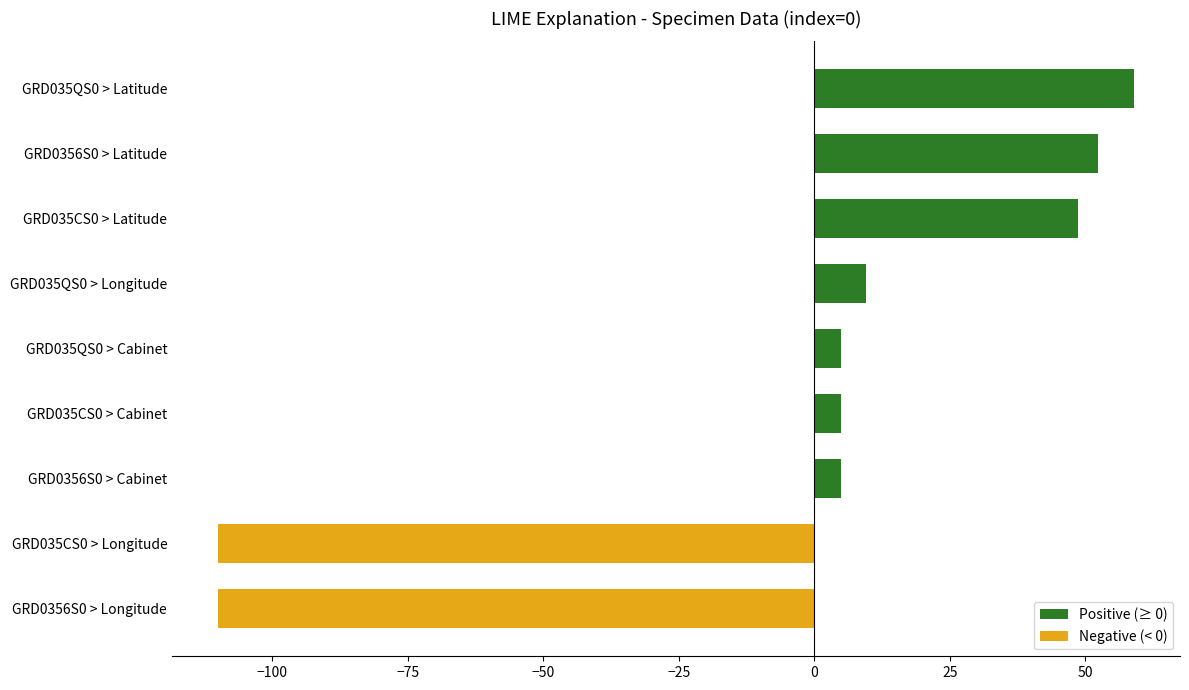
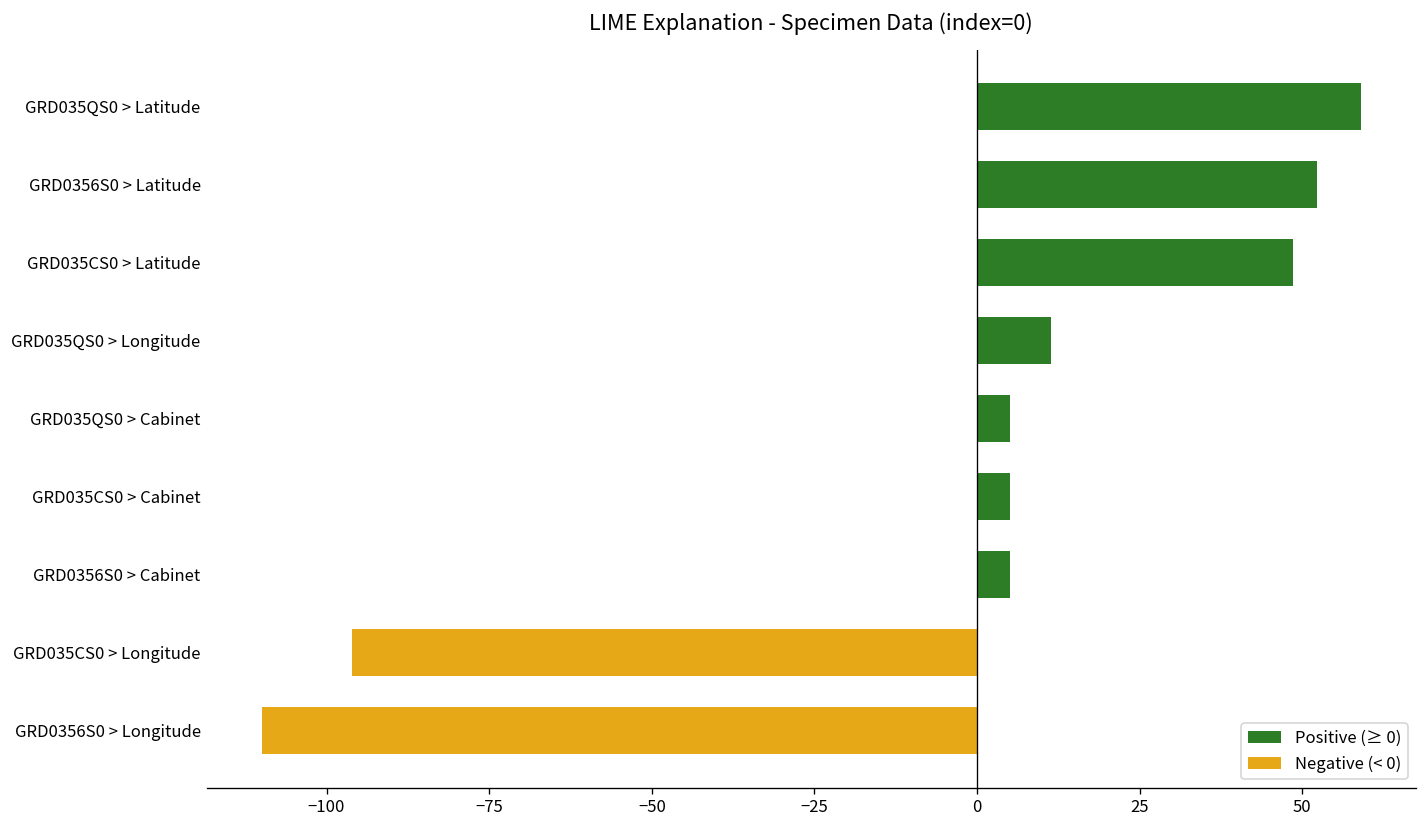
GRD035QS0 > Longitude: 10 -> 11
GRD035CS0 > Longitude: -110 -> -96
